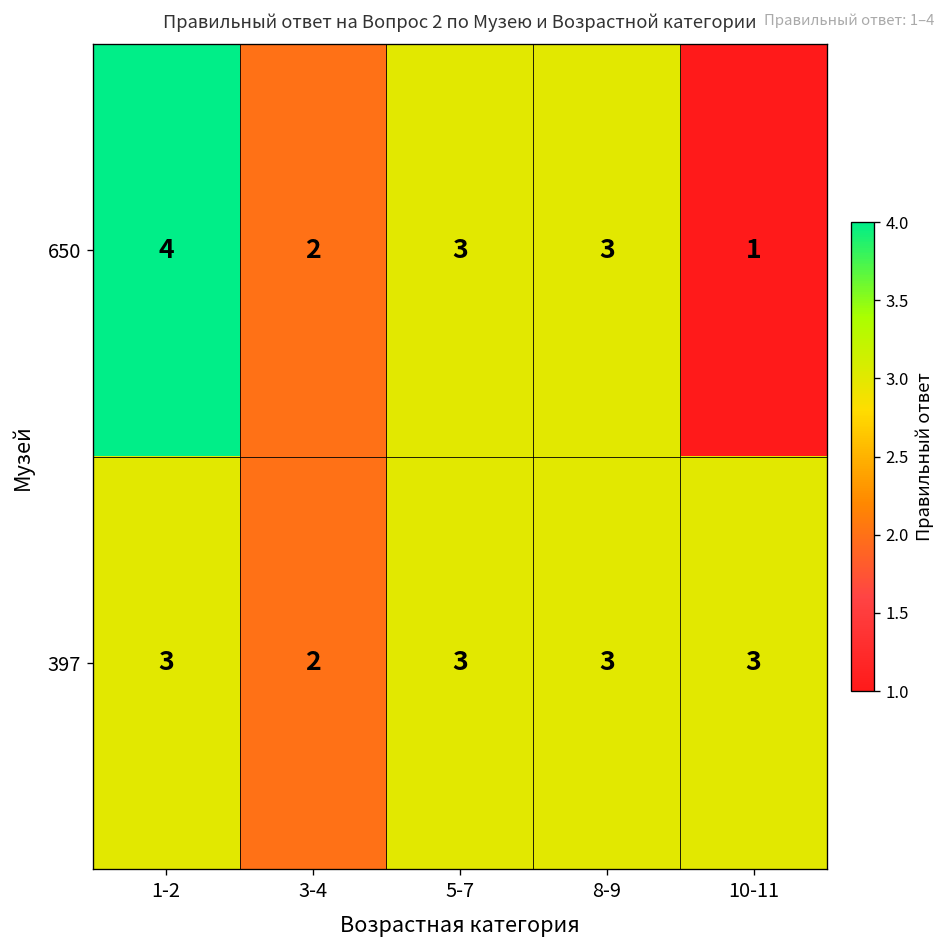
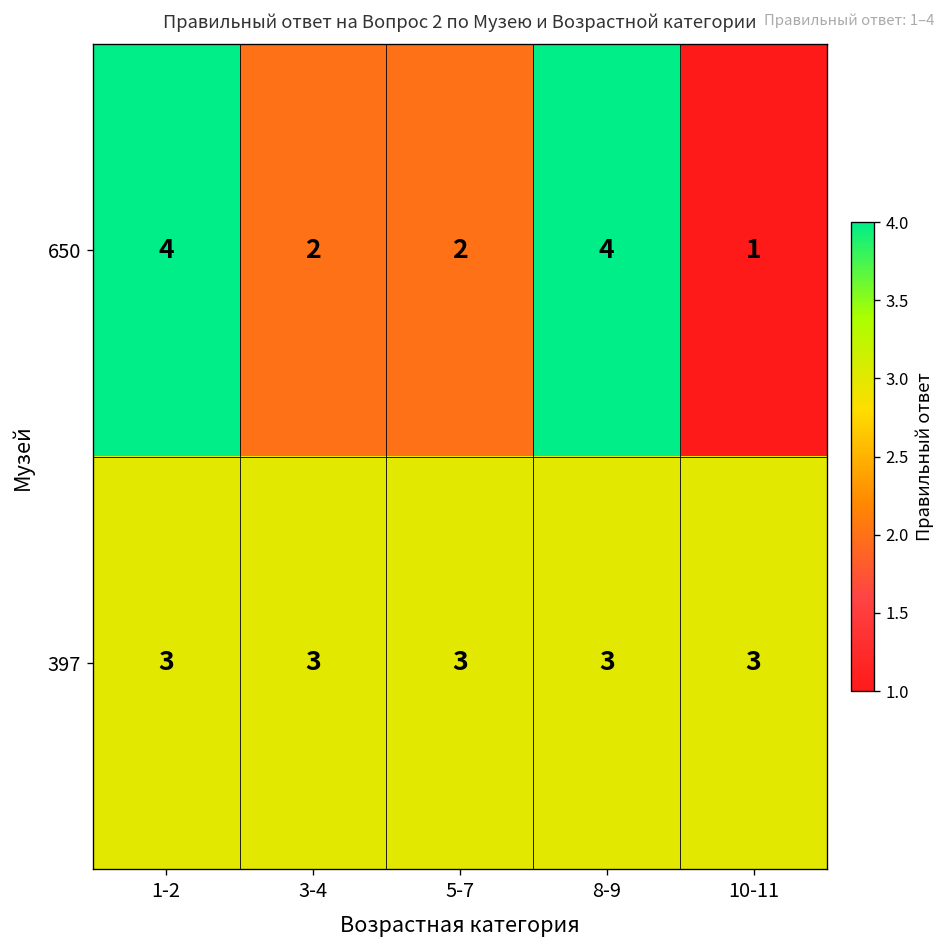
650, 5-7: 3 -> 2
650, 8-9: 3 -> 4
397, 3-4: 2 -> 3
